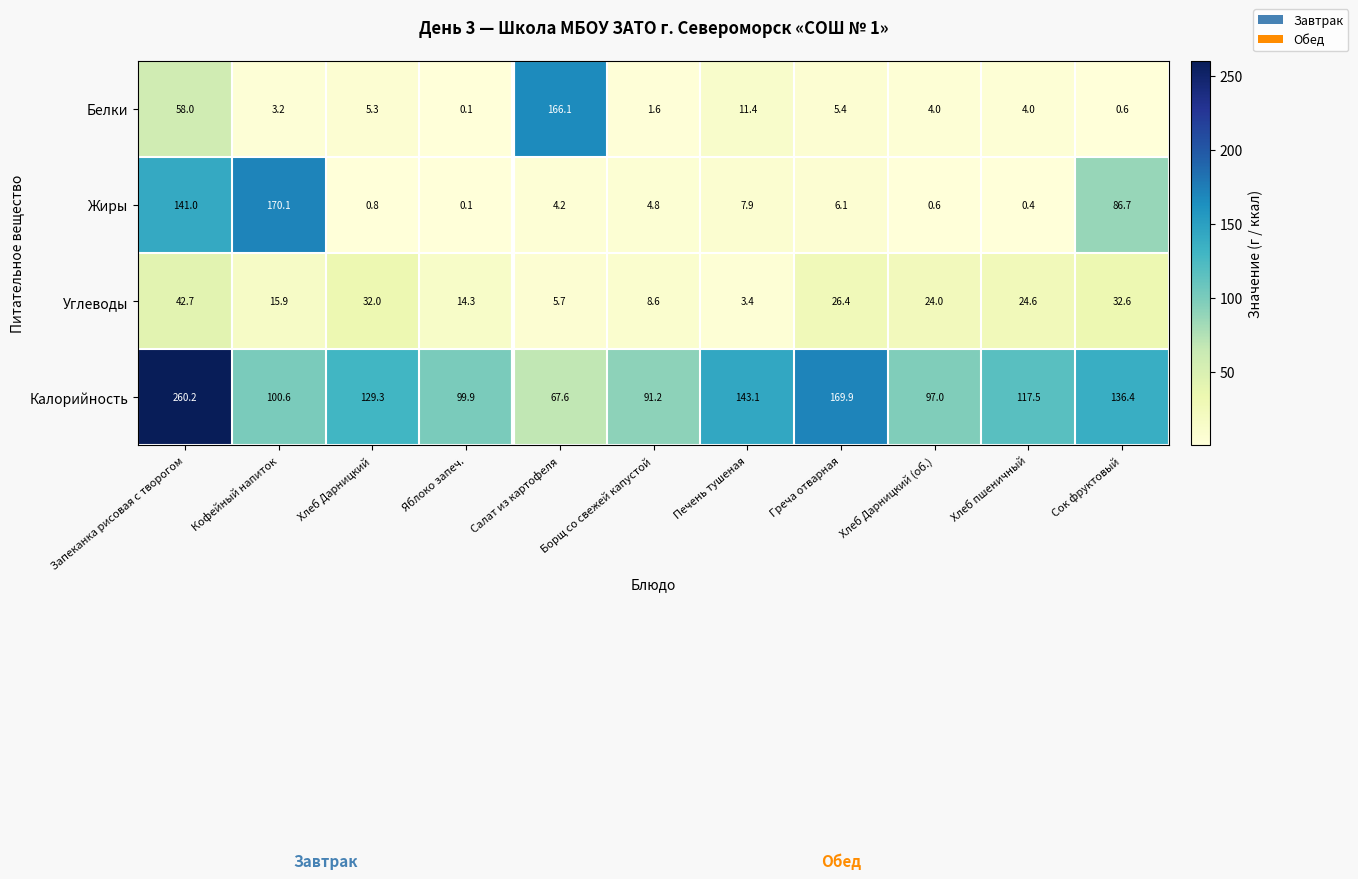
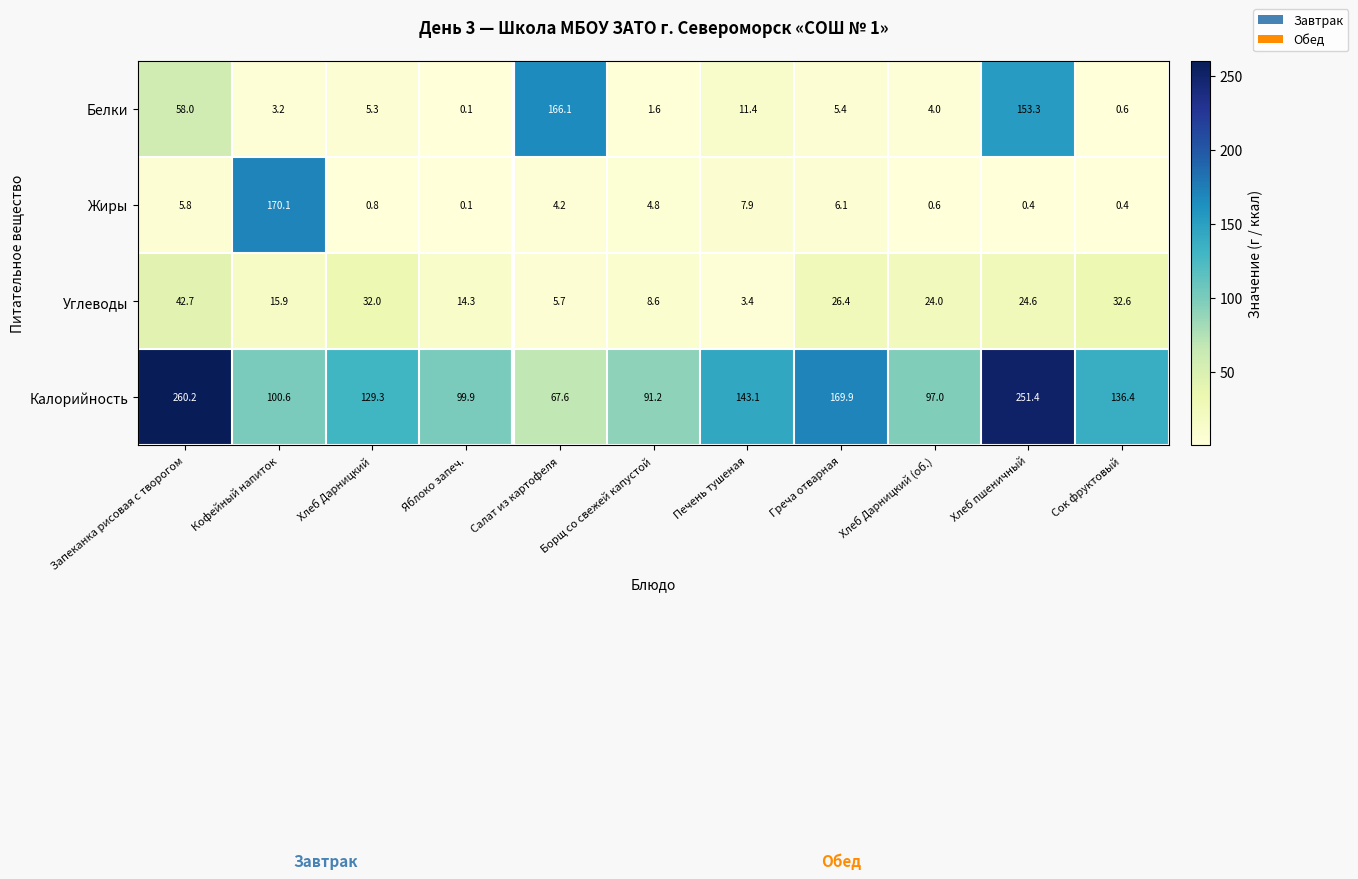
Белки, Хлеб пшеничный: 4.0 -> 153.3
Жиры, Запеканка рисовая с творогом: 141.0 -> 5.8
Жиры, Сок фруктовый: 86.7 -> 0.4
Калорийность, Хлеб пшеничный: 117.5 -> 251.4
